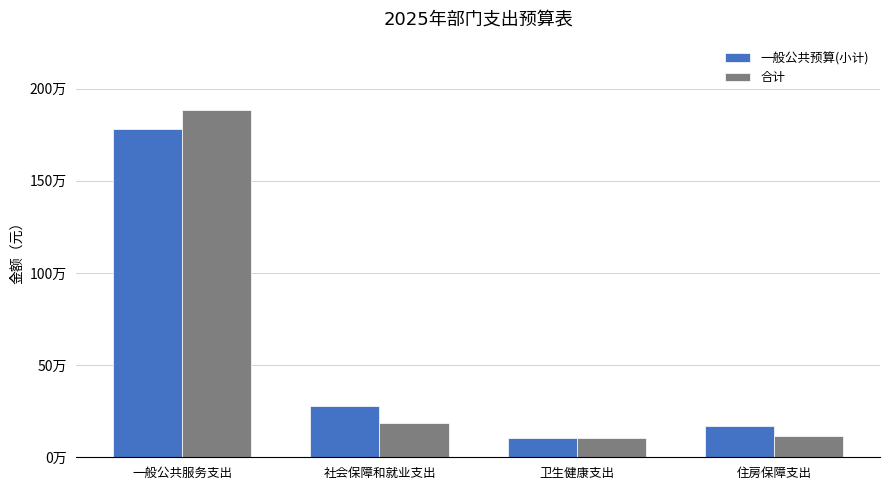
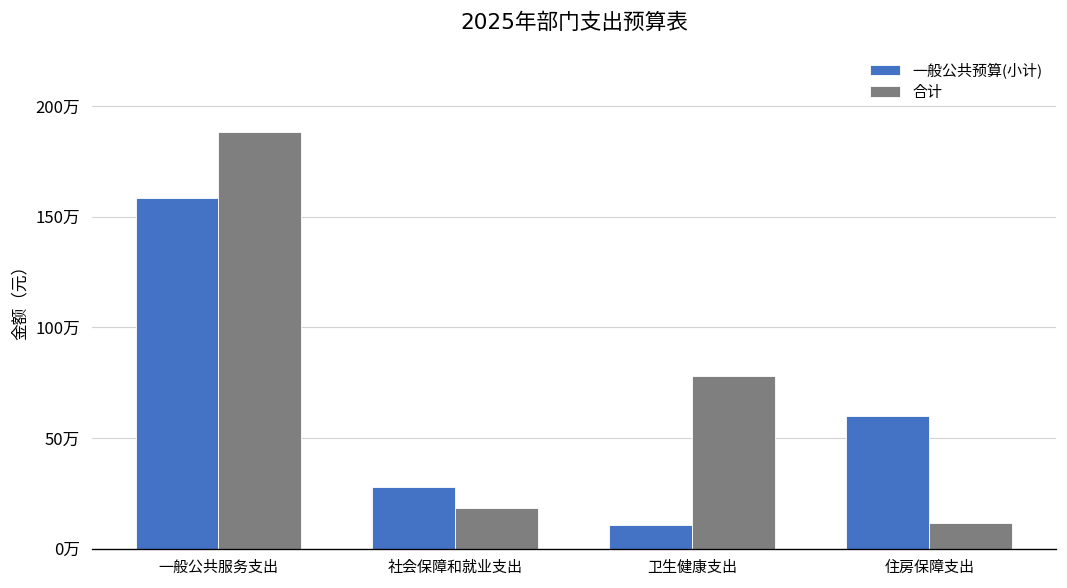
一般公共预算(小计), 一般公共服务支出: 178万 -> 158万
合计, 卫生健康支出: 11万 -> 78万
一般公共预算(小计), 住房保障支出: 17万 -> 60万
